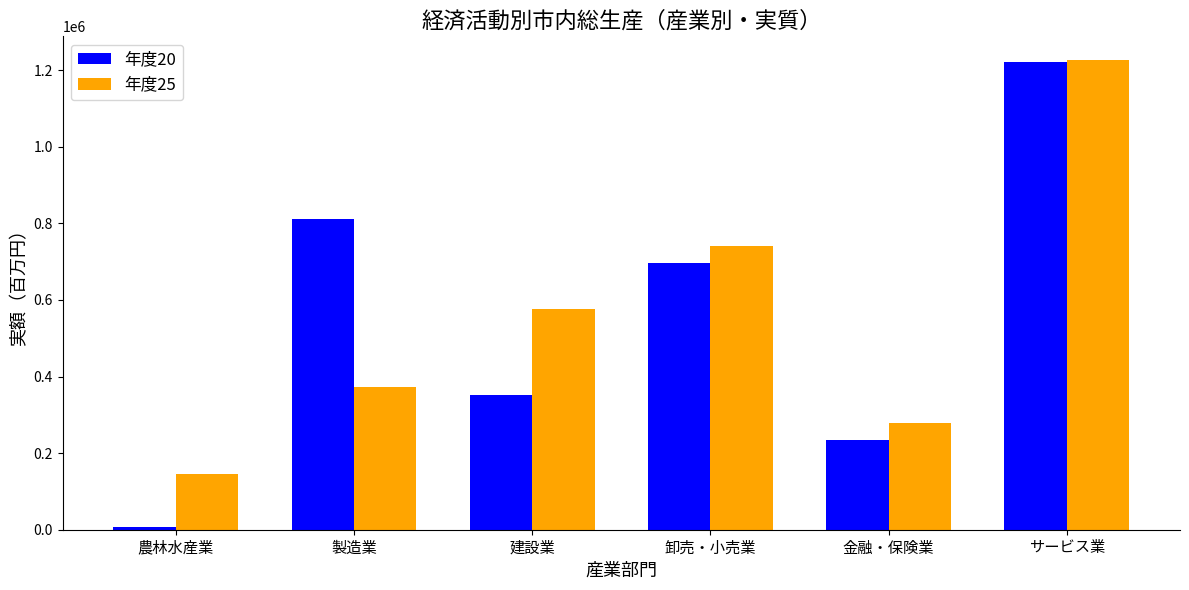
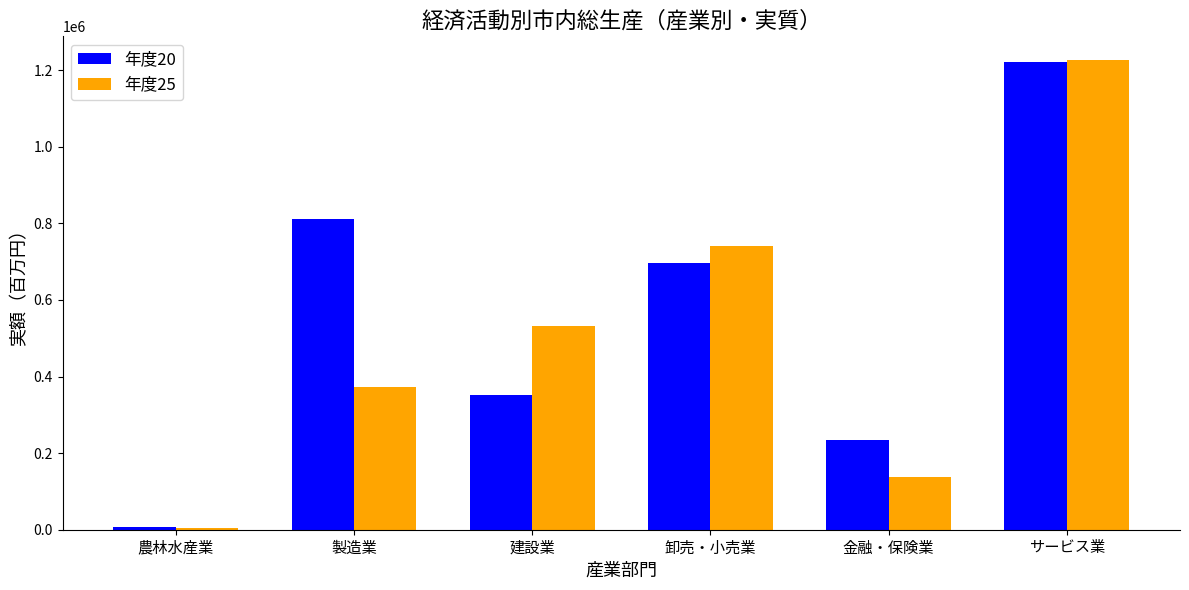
年度25, 農林水産業: 150000 -> 10000
年度25, 建設業: 580000 -> 530000
年度25, 金融・保険業: 280000 -> 140000
